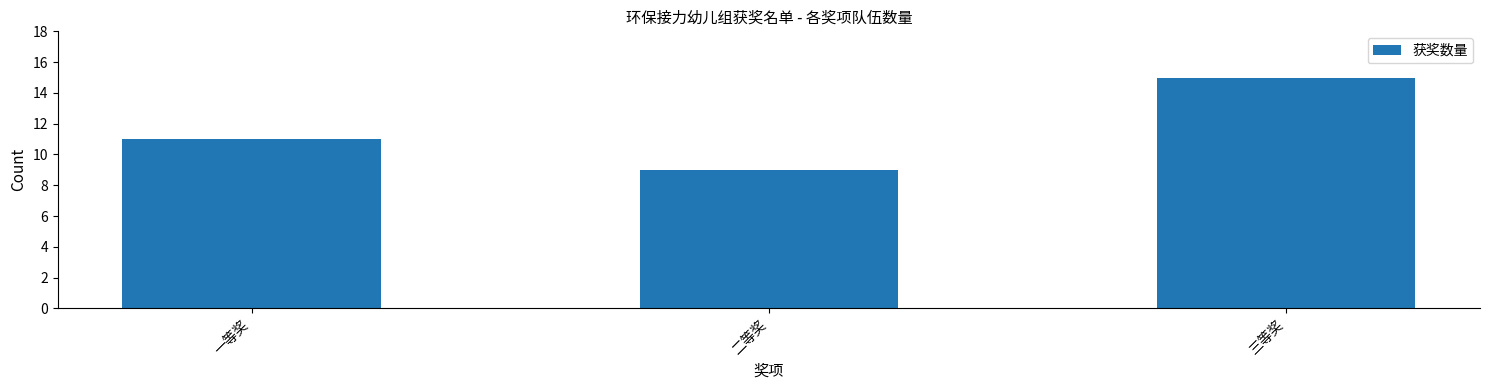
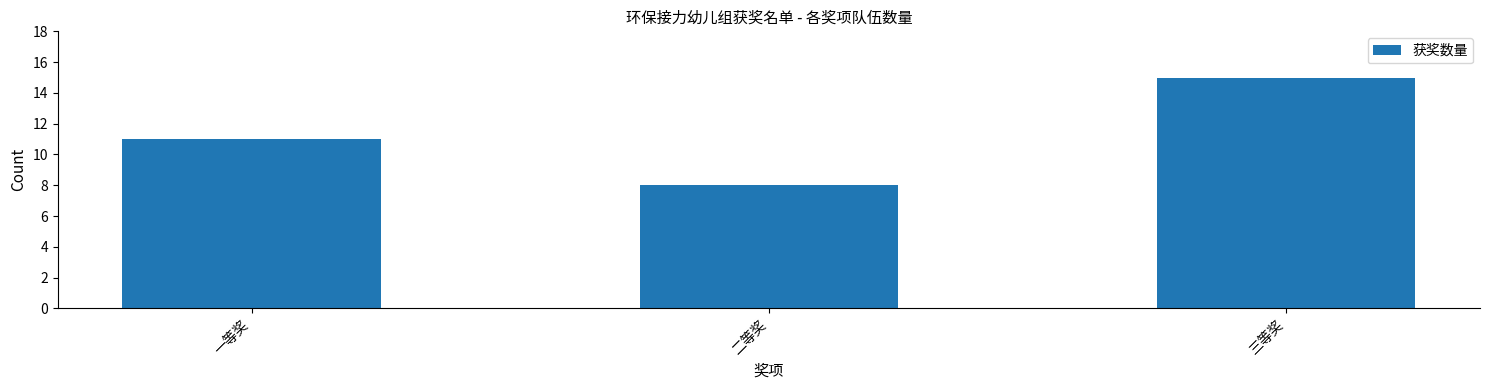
二等奖: 9 -> 8
